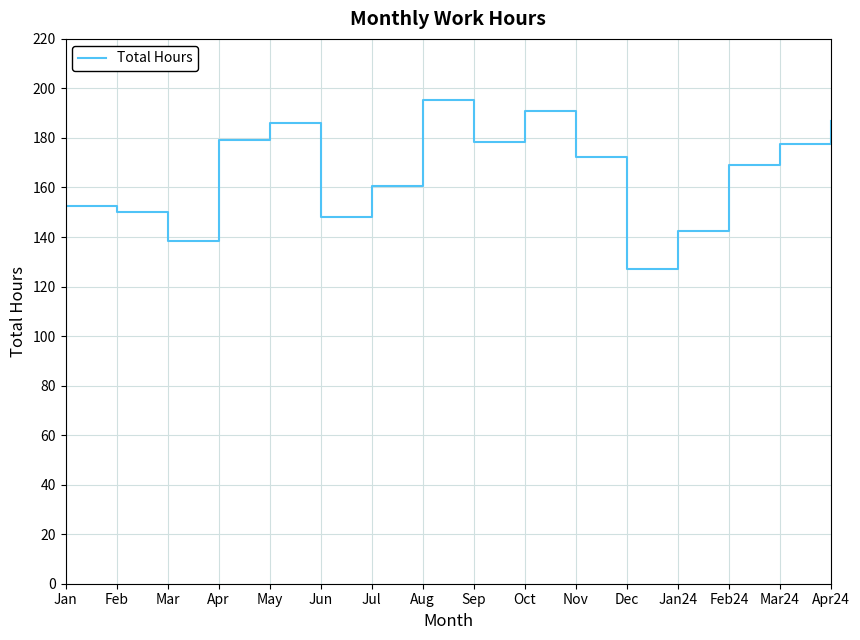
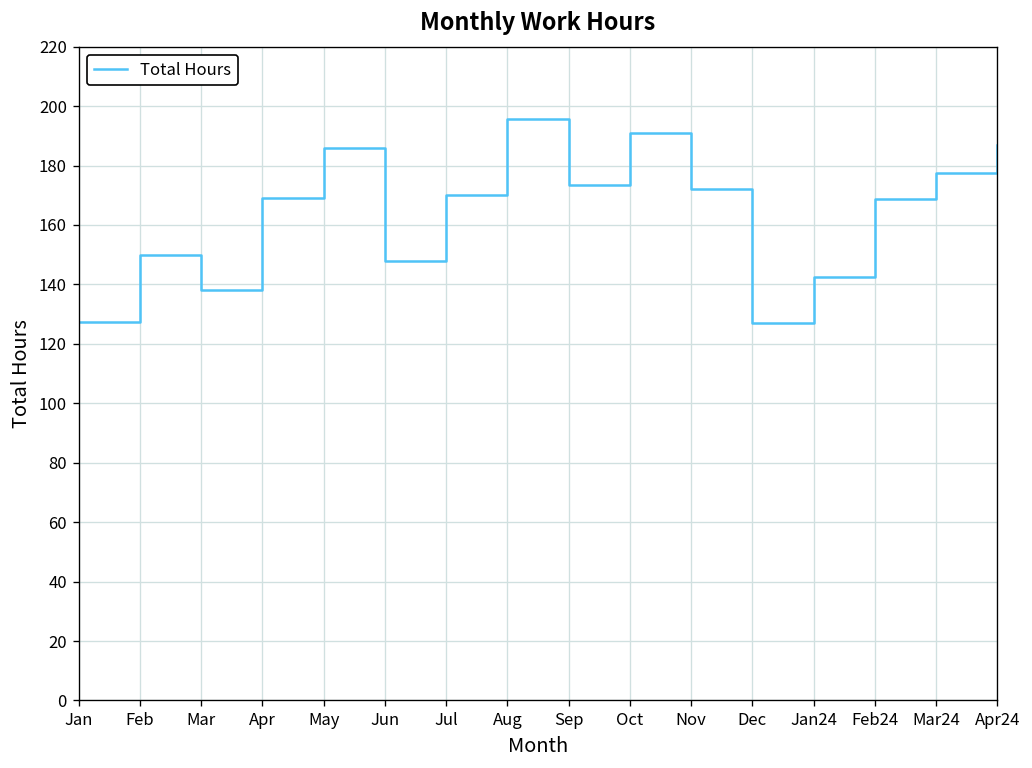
Jan: 153 -> 128
Apr: 179 -> 169
Jul: 160 -> 170
Sep: 179 -> 173
